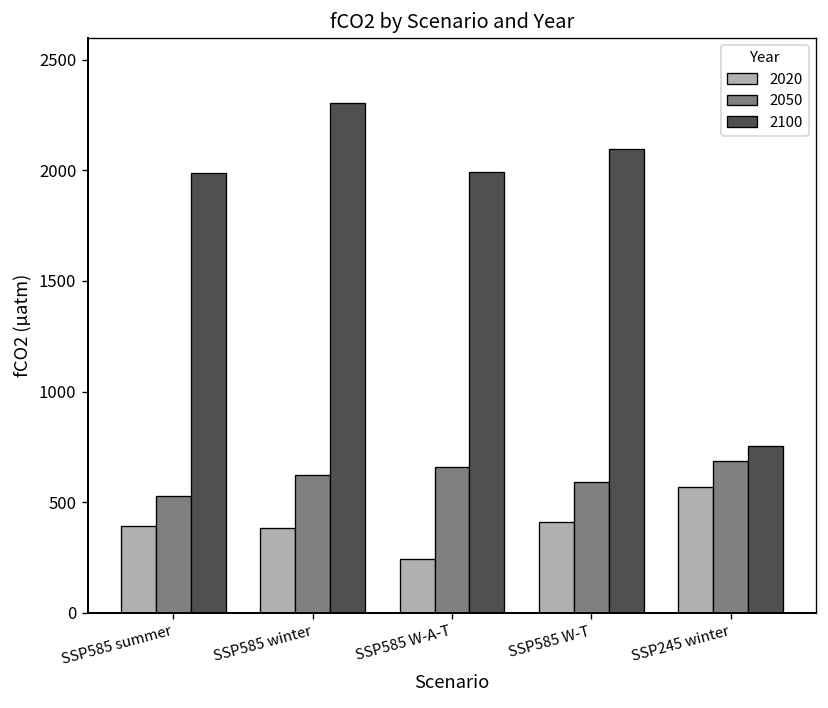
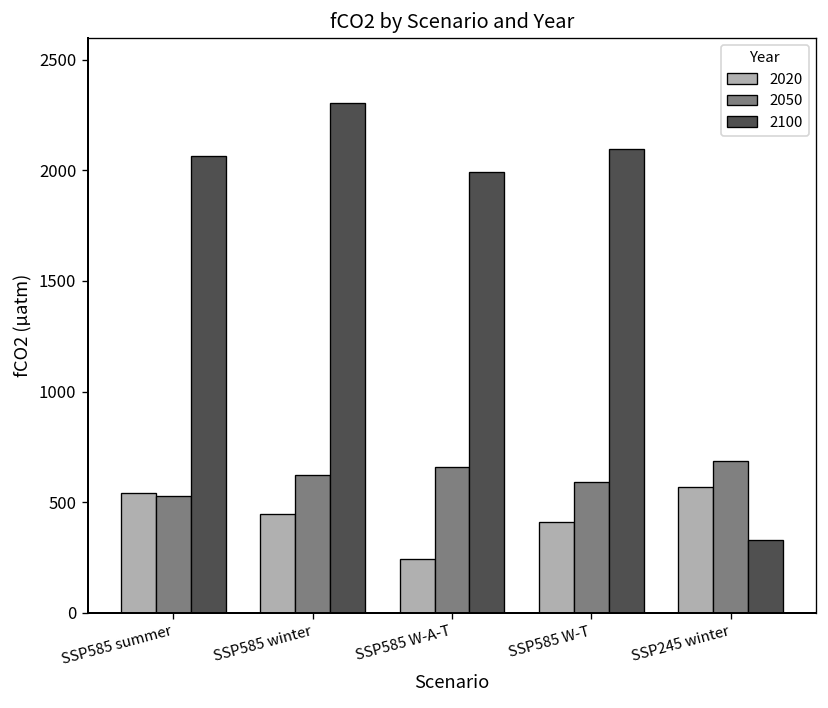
2020, SSP585 summer: 390 -> 540
2100, SSP585 summer: 1990 -> 2060
2020, SSP585 winter: 390 -> 450
2100, SSP245 winter: 750 -> 330
